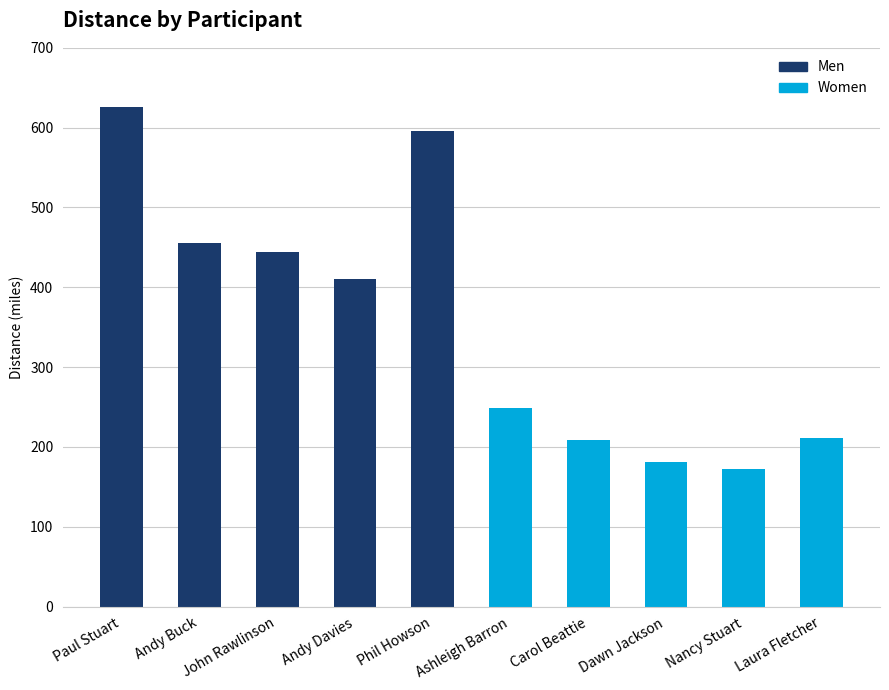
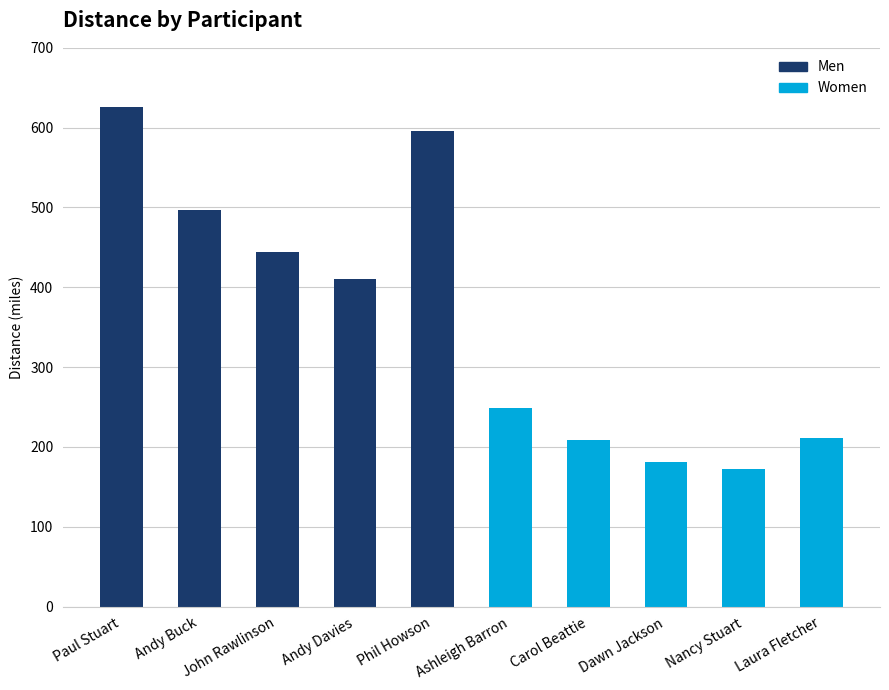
Men, Andy Buck: 460 -> 500
